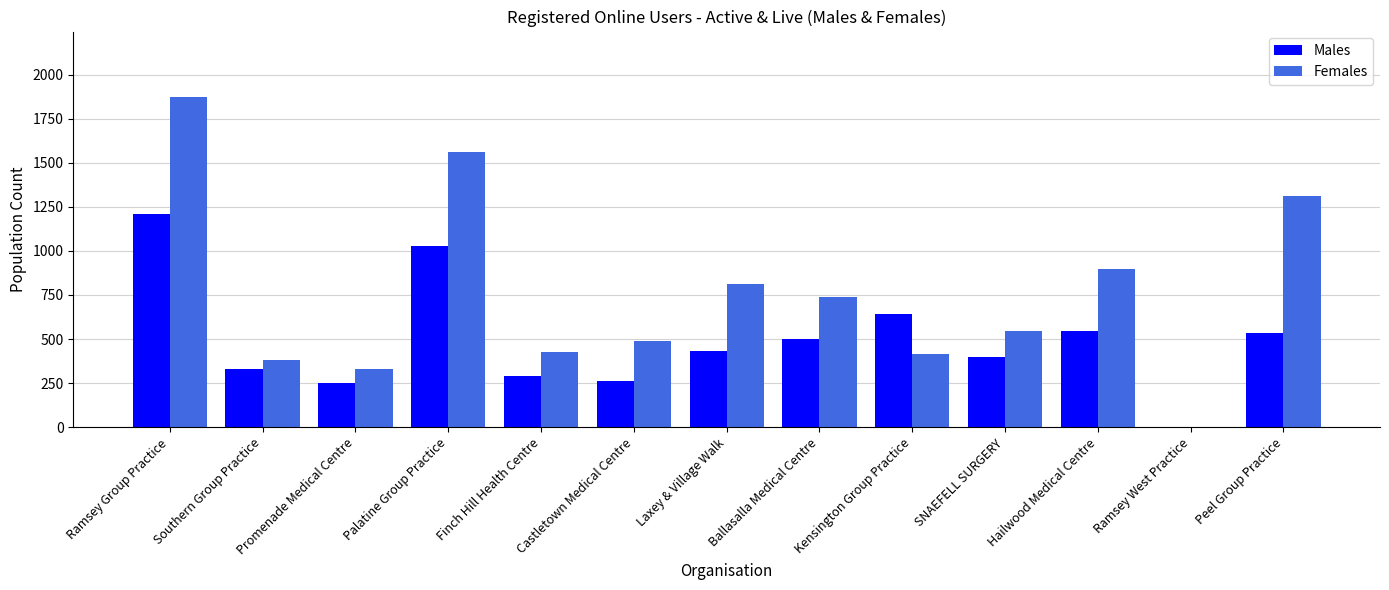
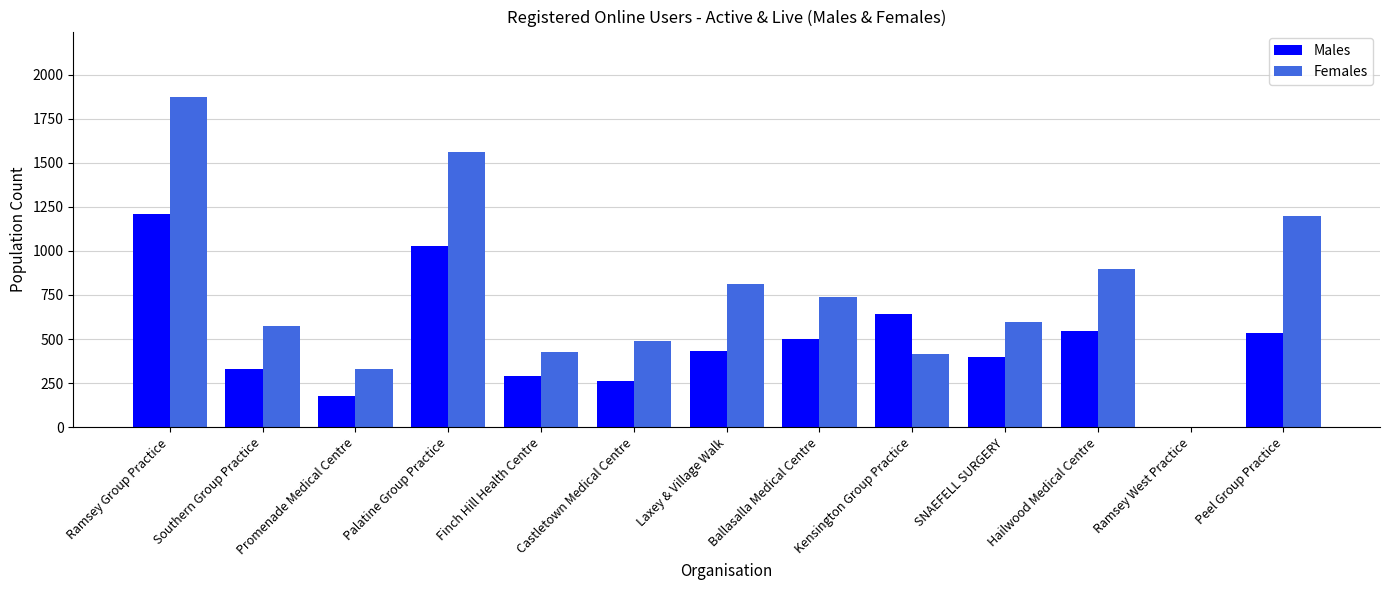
Females, Southern Group Practice: 380 -> 570
Males, Promenade Medical Centre: 250 -> 170
Females, SNAEFELL SURGERY: 550 -> 600
Females, Peel Group Practice: 1310 -> 1200
